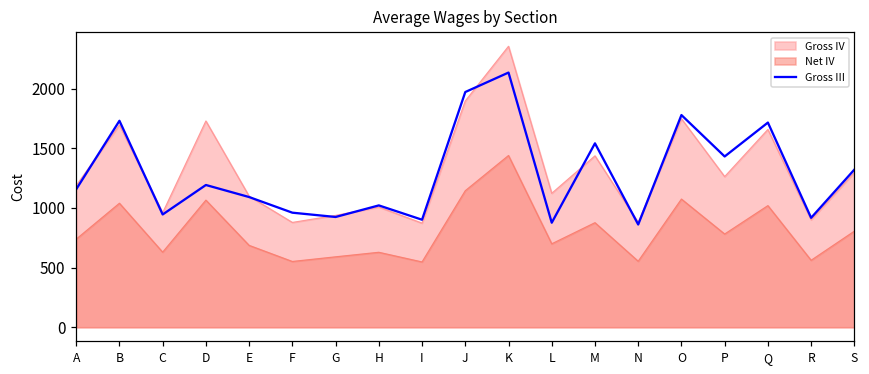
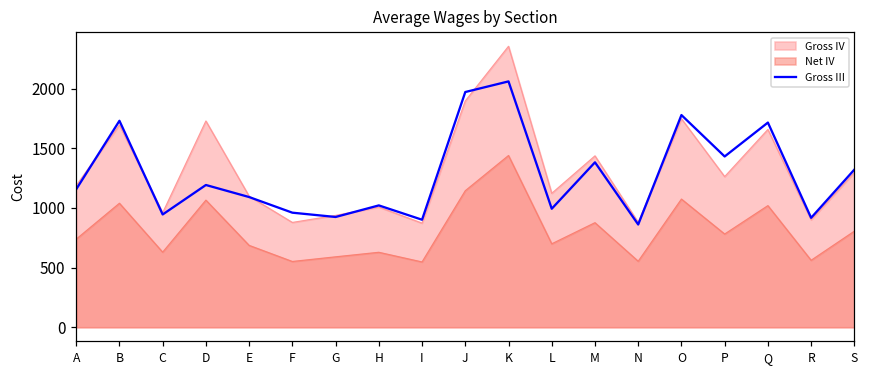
Gross III, K: 2130 -> 2060
Gross III, L: 880 -> 990
Gross III, M: 1540 -> 1380
